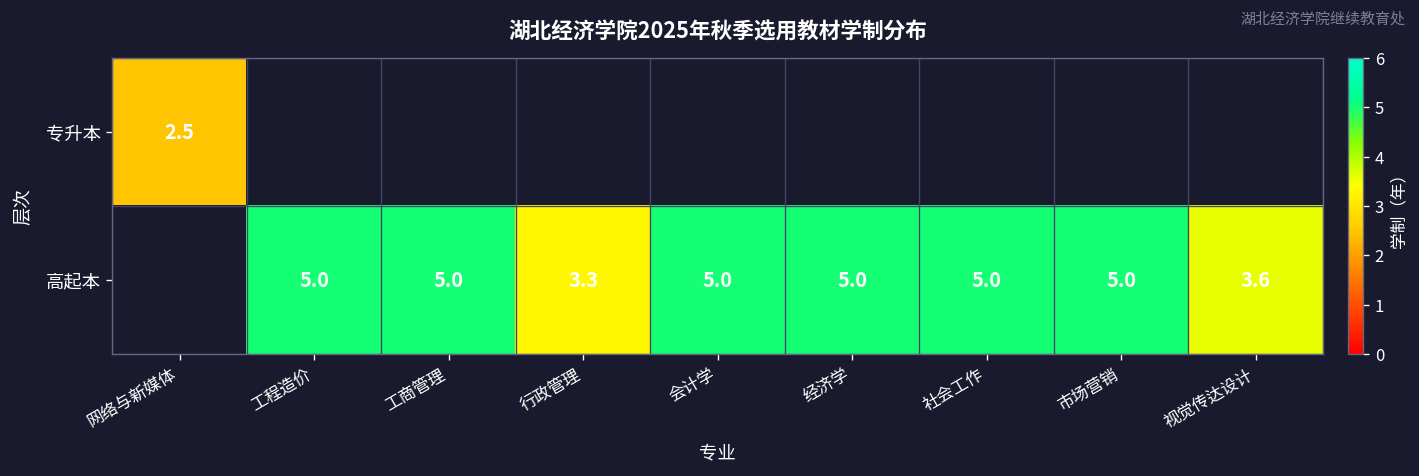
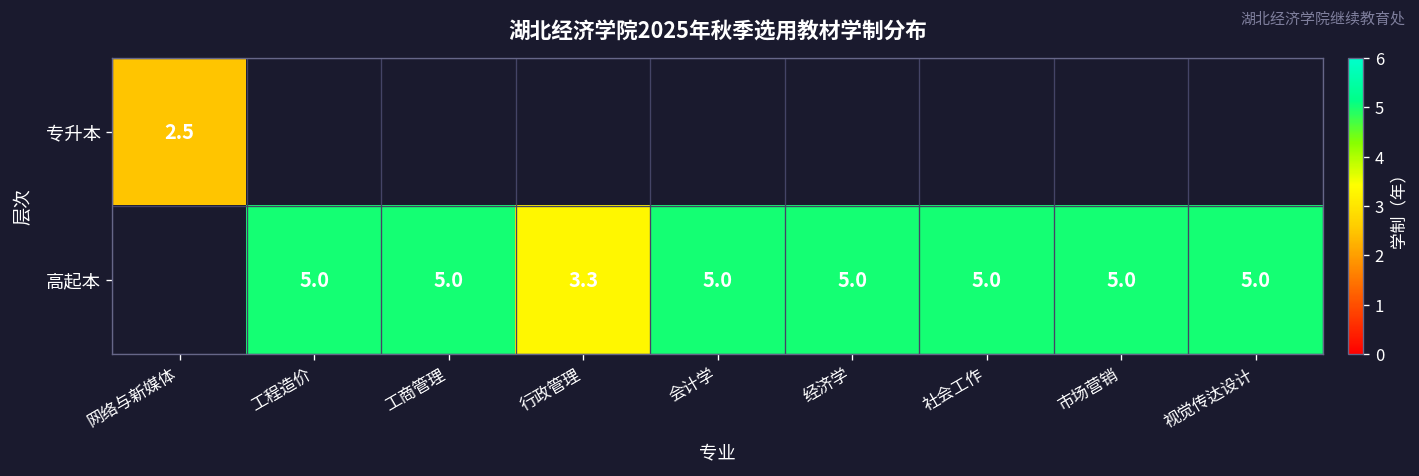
高起本, 视觉传达设计: 3.6 -> 5.0
